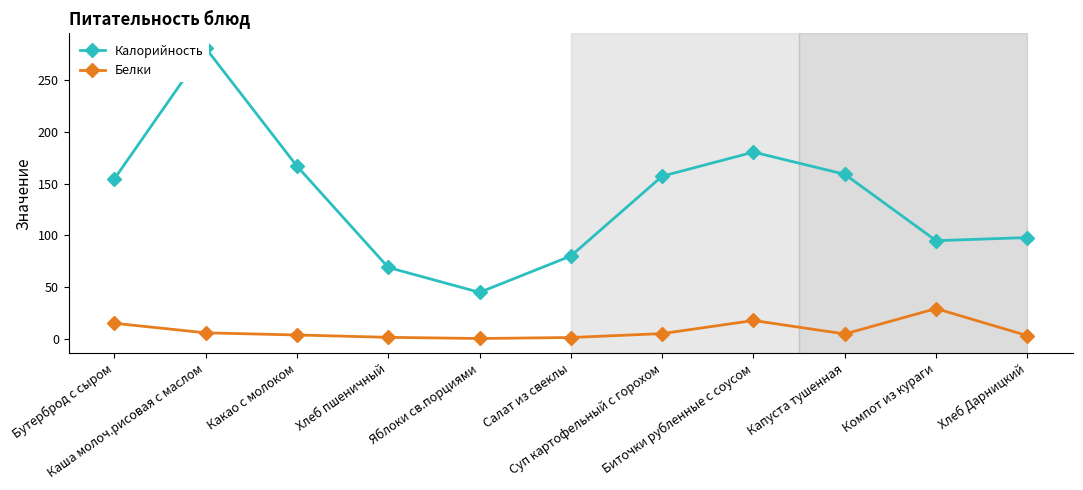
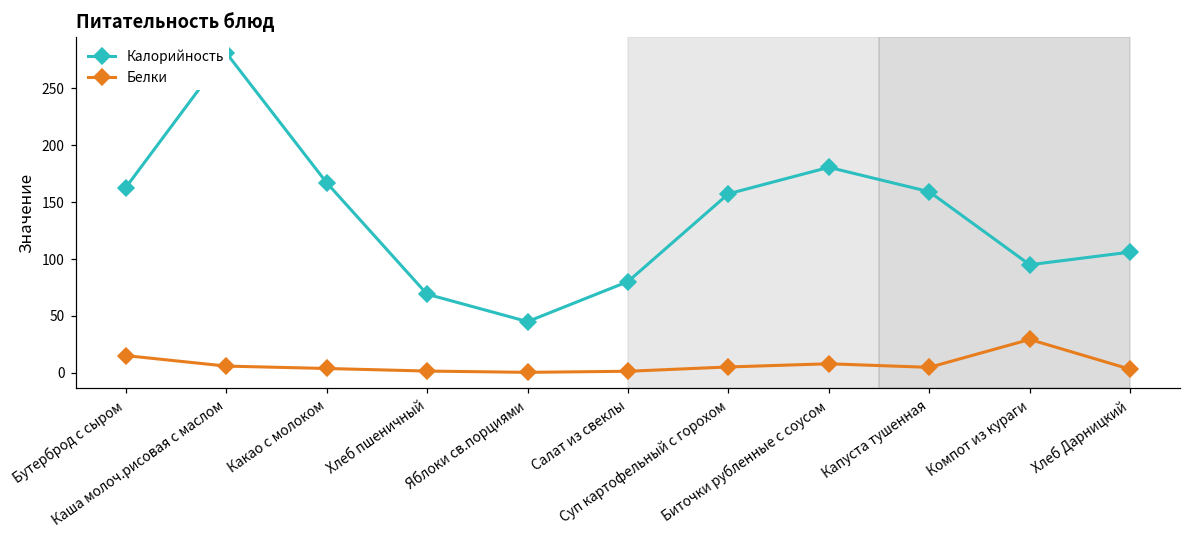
Калорийность, Бутерброд с сыром: 155 -> 163
Белки, Биточки рубленные с соусом: 18 -> 8
Калорийность, Хлеб Дарницкий: 98 -> 106
